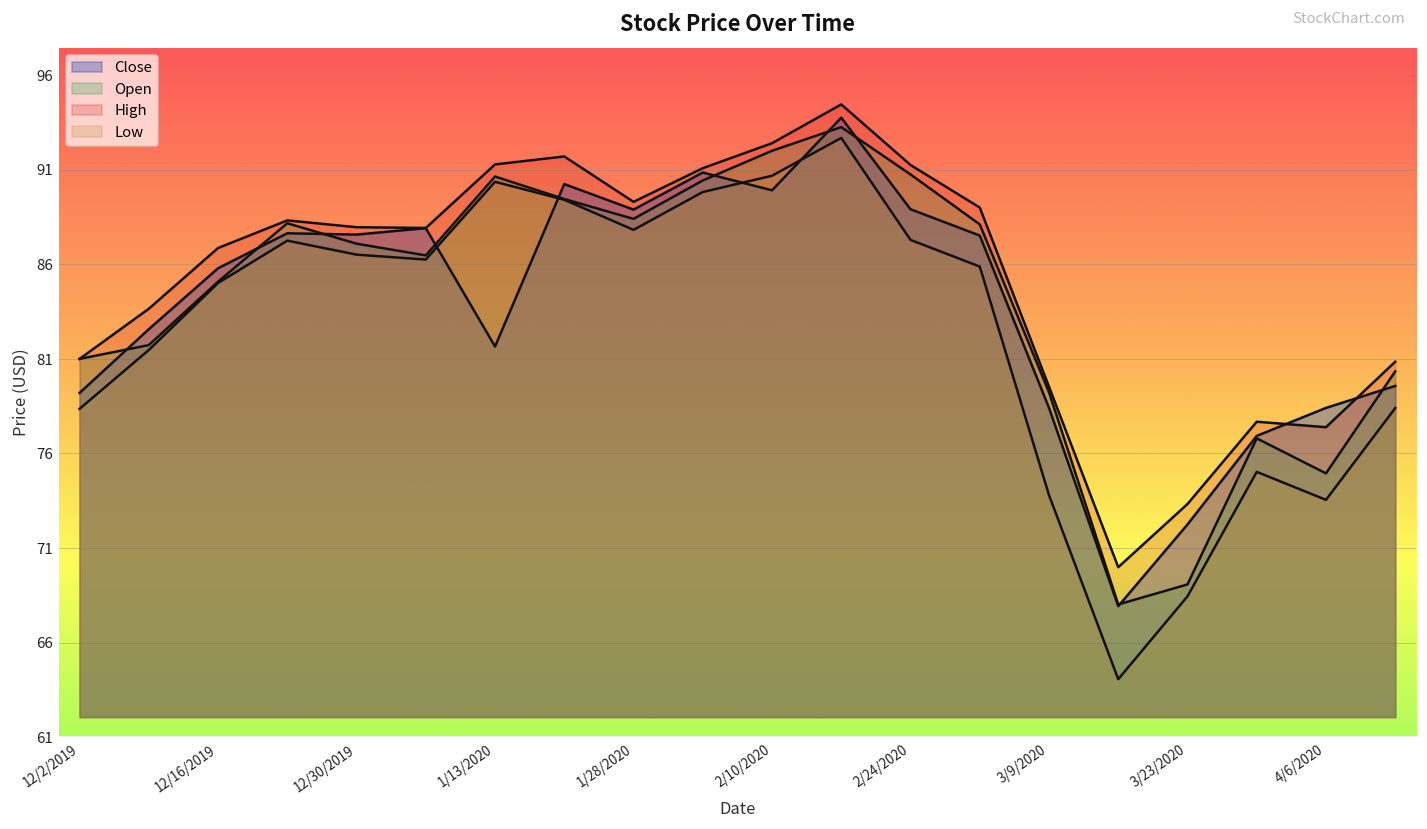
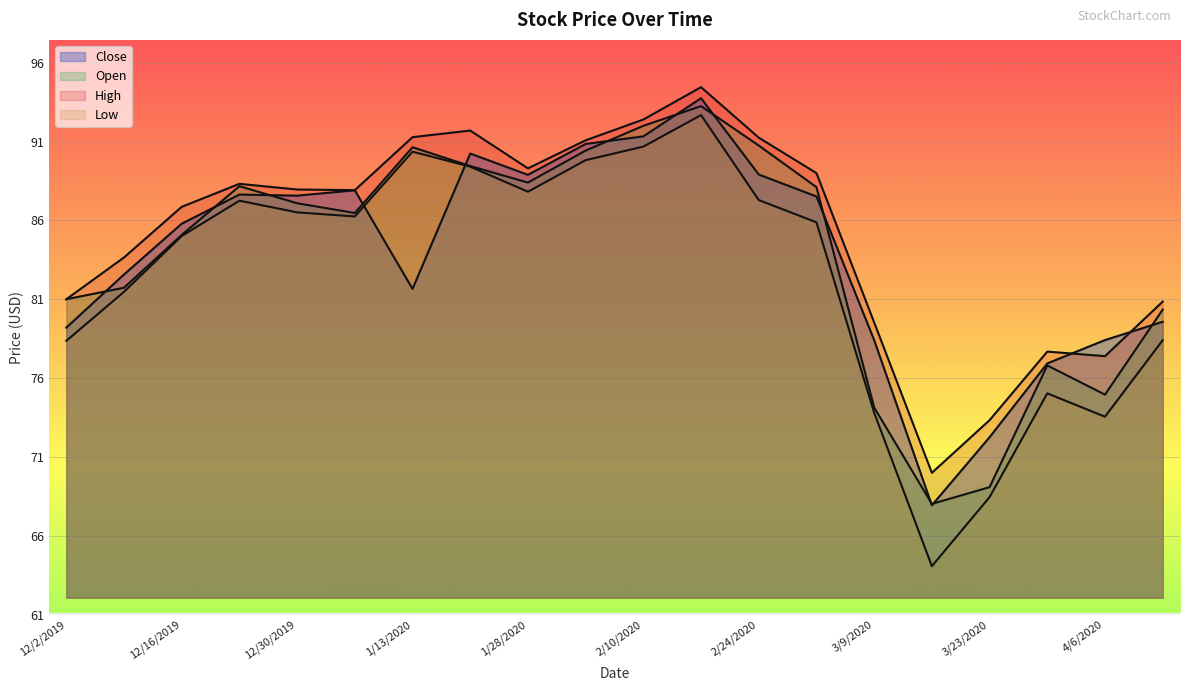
Close, 2/10/2020: 89.9 -> 91.3
Open, 3/9/2020: 79.2 -> 74.1
